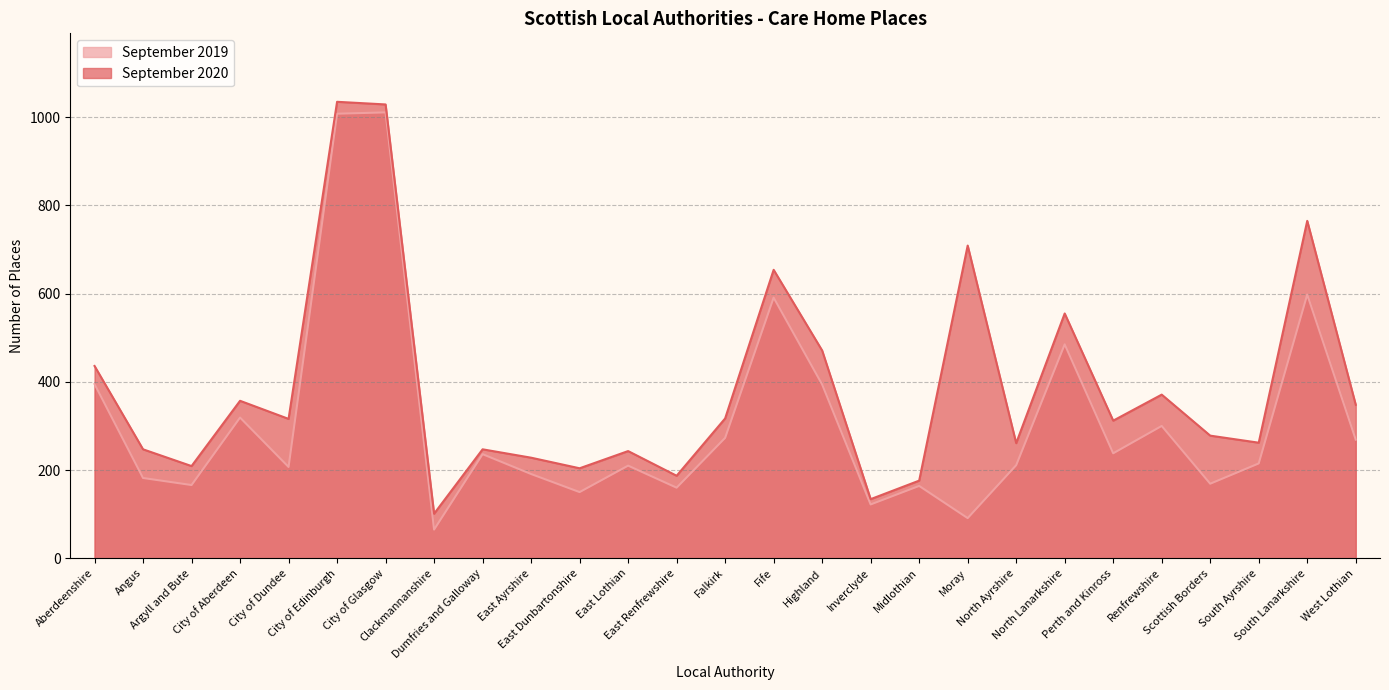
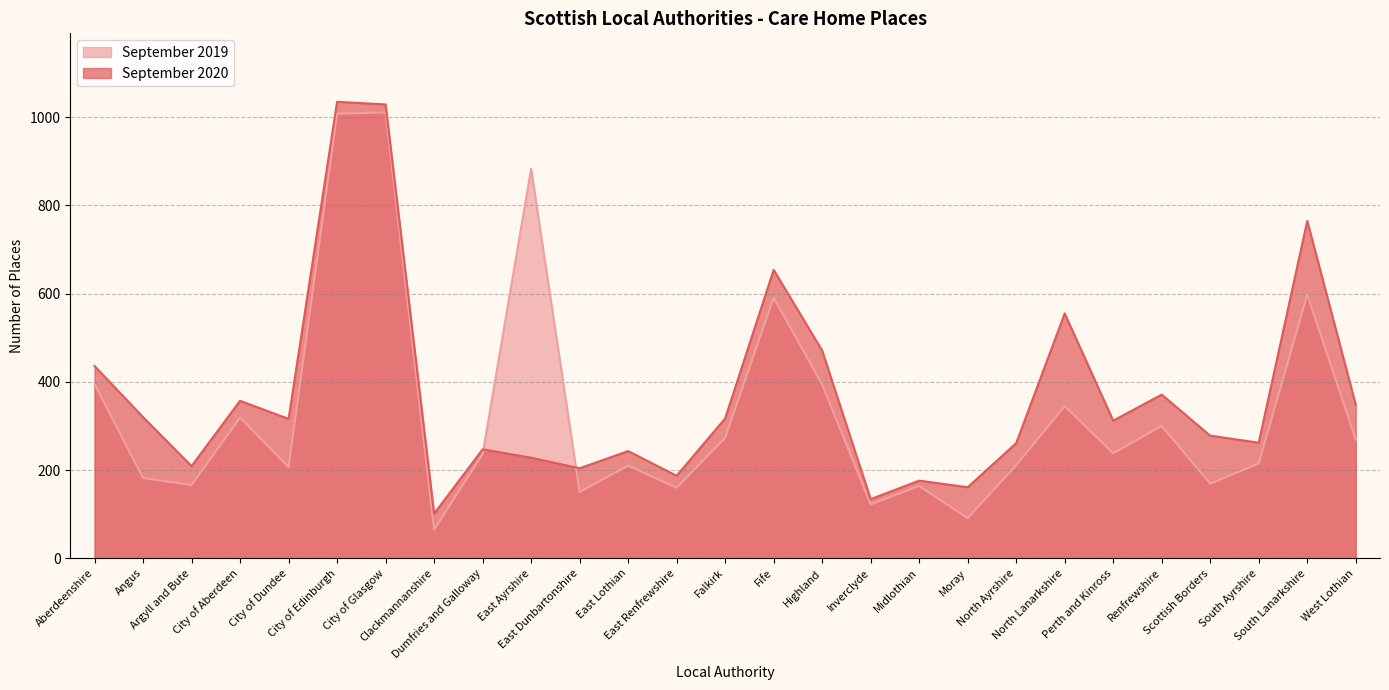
September 2020, Angus: 250 -> 320
September 2019, East Ayrshire: 190 -> 880
September 2020, Moray: 710 -> 160
September 2019, North Lanarkshire: 490 -> 350
